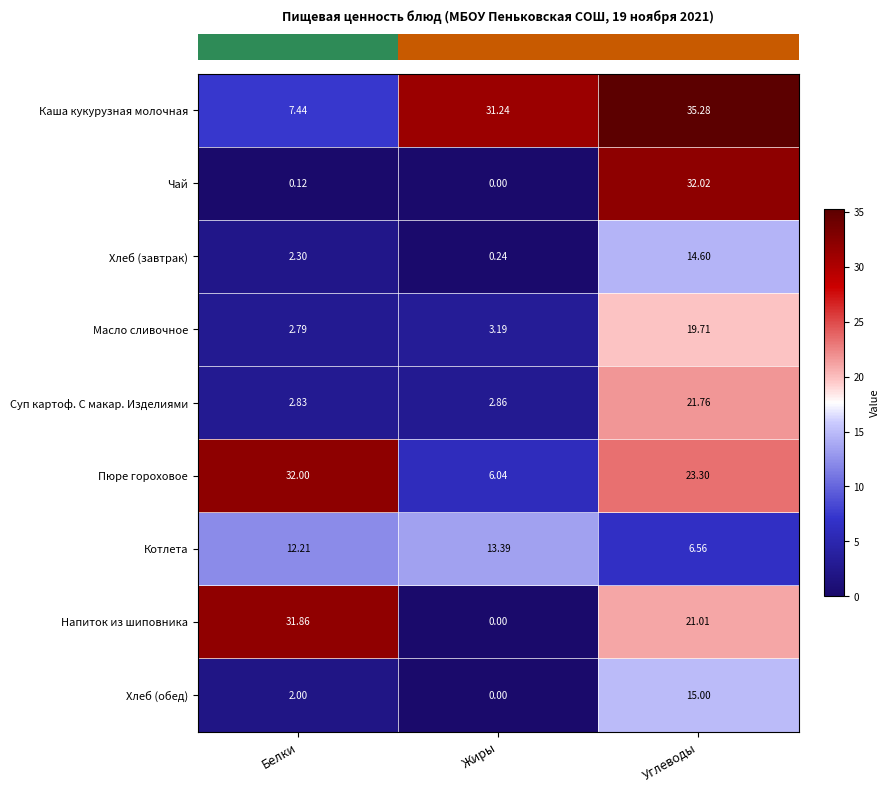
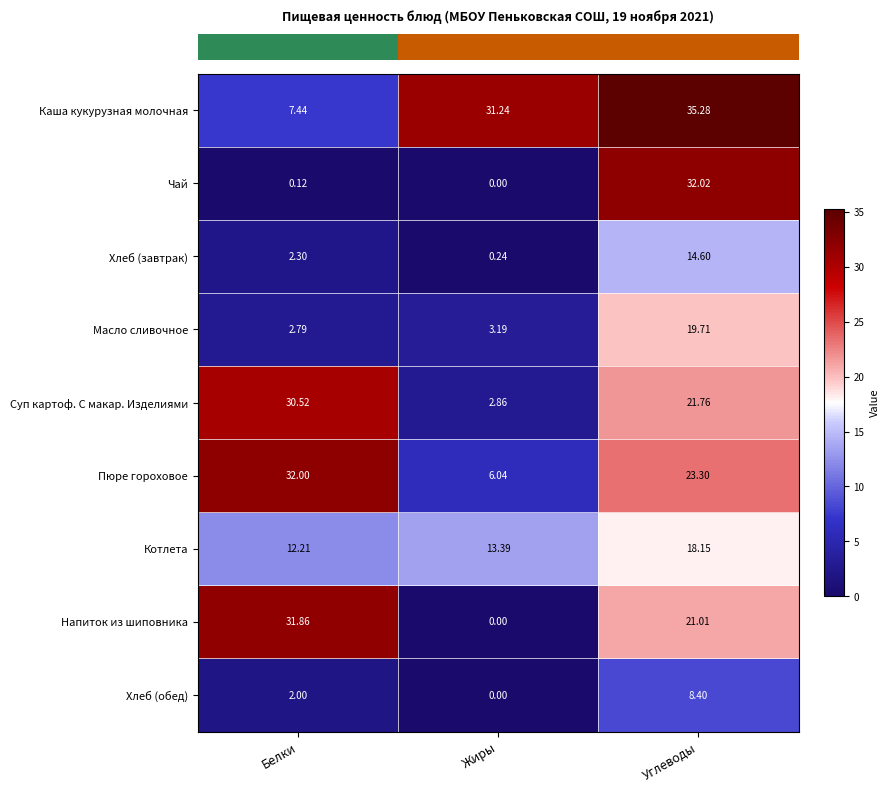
Суп картоф. С макар. Изделиями, Белки: 2.83 -> 30.52
Котлета, Углеводы: 6.56 -> 18.15
Хлеб (обед), Углеводы: 15.00 -> 8.40
